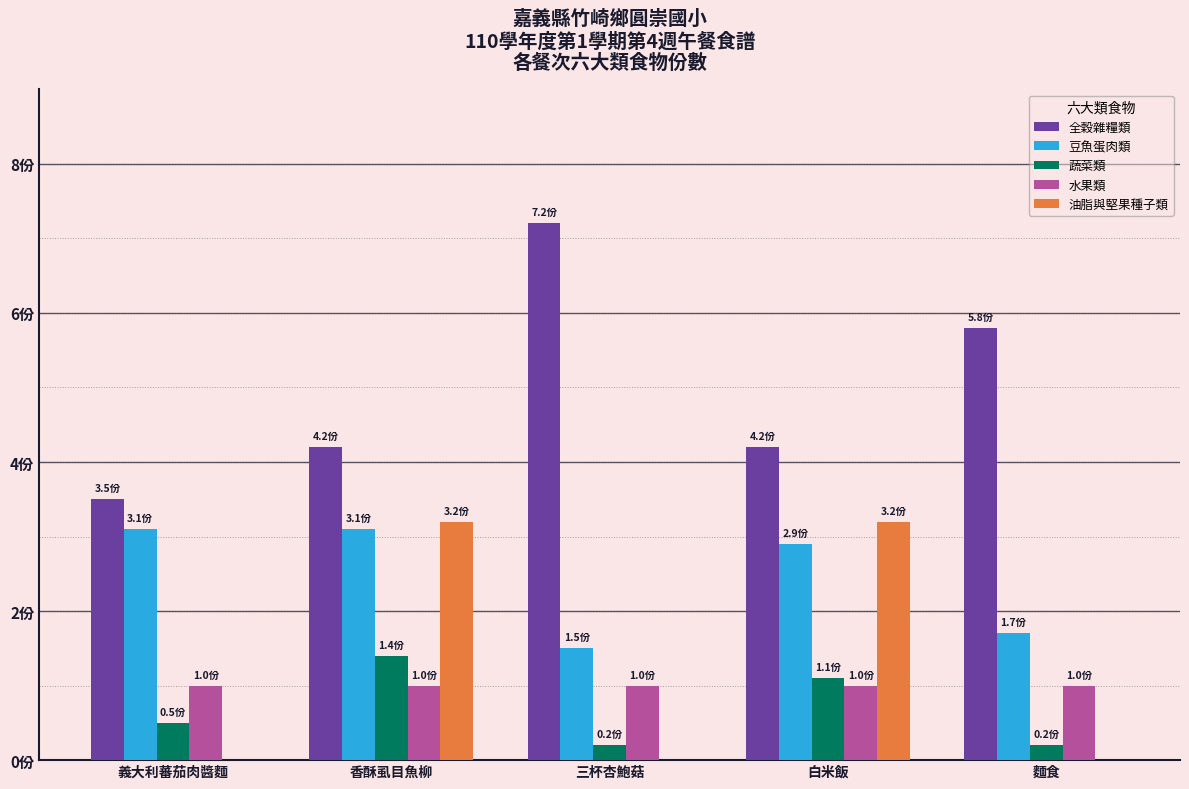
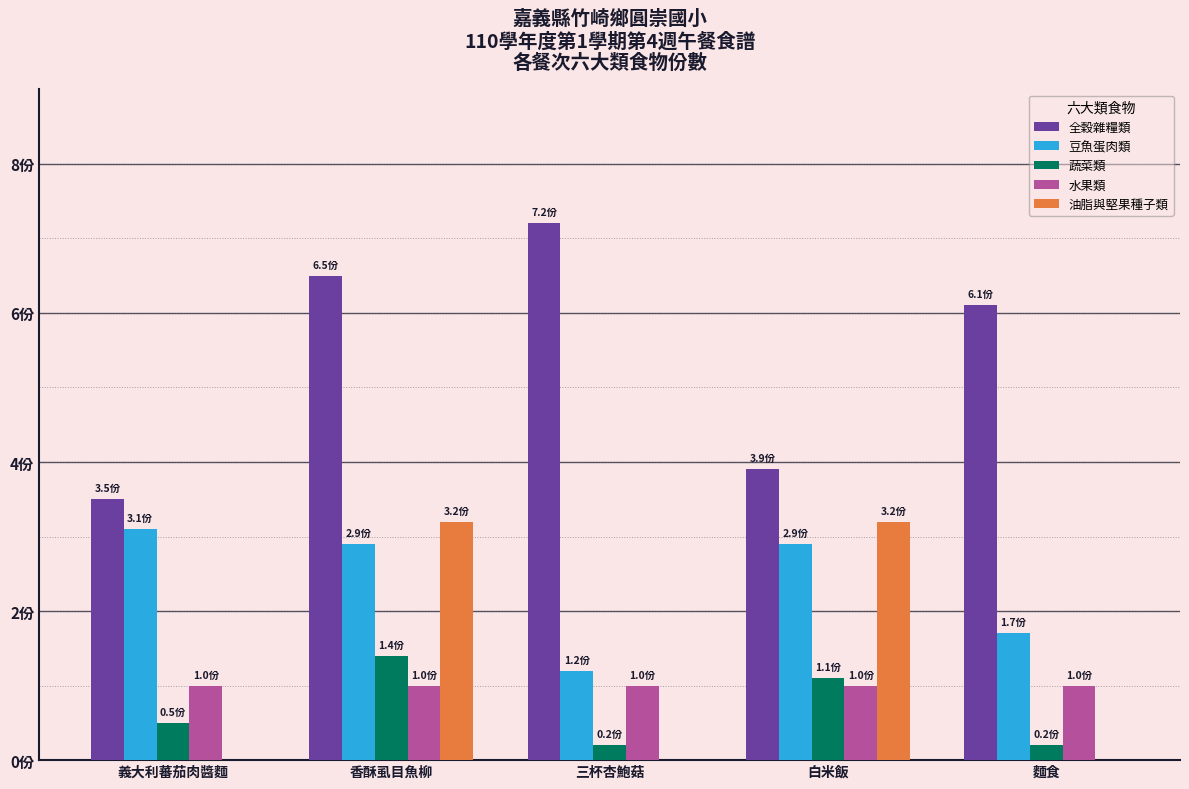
全穀雜糧類, 香酥虱目魚柳: 4.2份 -> 6.5份
豆魚蛋肉類, 香酥虱目魚柳: 3.1份 -> 2.9份
豆魚蛋肉類, 三杯杏鮑菇: 1.5份 -> 1.2份
全穀雜糧類, 白米飯: 4.2份 -> 3.9份
全穀雜糧類, 麵食: 5.8份 -> 6.1份
